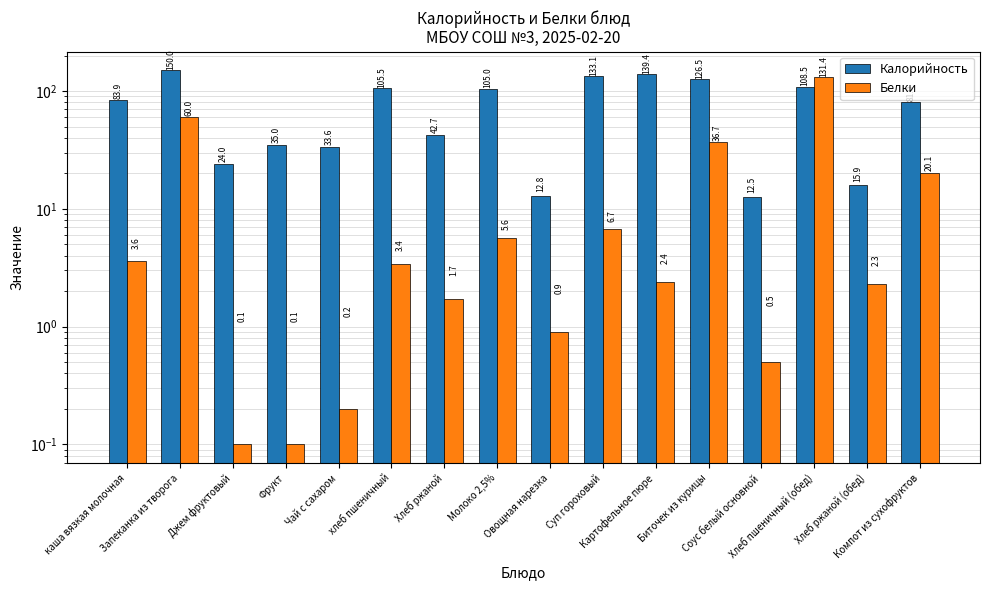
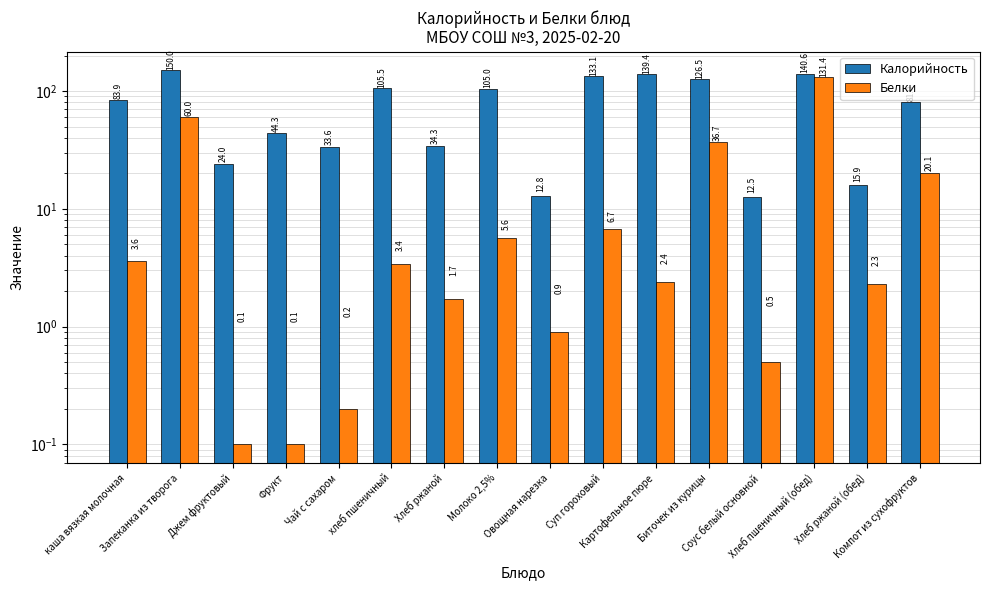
Калорийность, Фрукт: 35.0 -> 44.3
Калорийность, Хлеб ржаной: 42.7 -> 34.3
Калорийность, Хлеб пшеничный (обед): 108.5 -> 140.6
